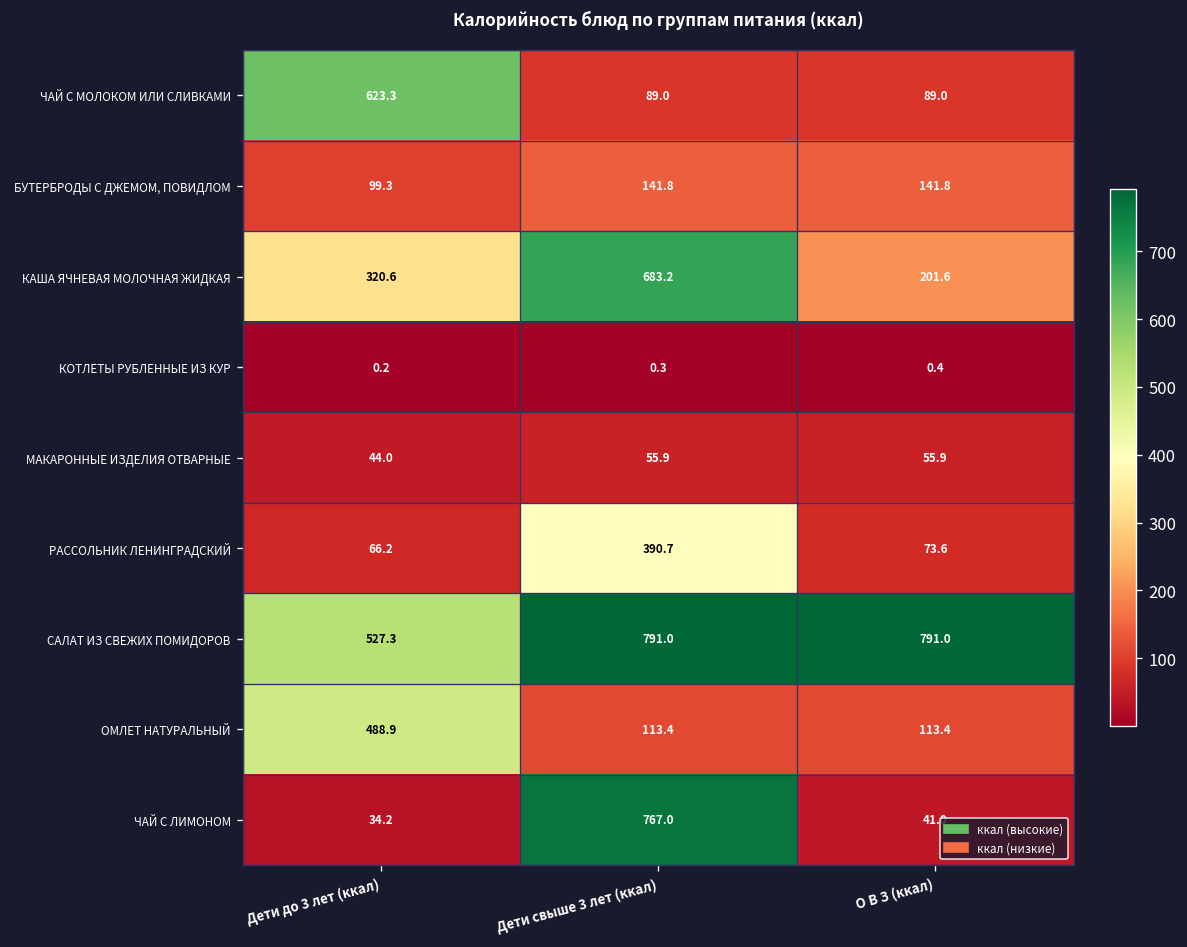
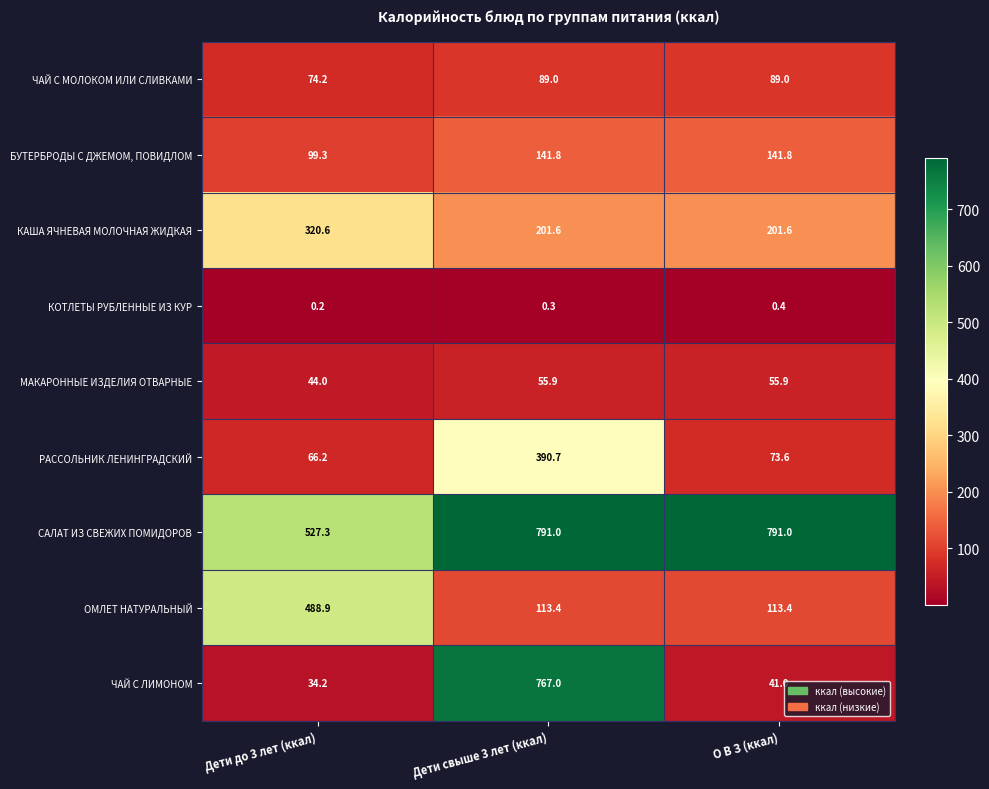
ЧАЙ С МОЛОКОМ ИЛИ СЛИВКАМИ, Дети до 3 лет (ккал): 623.3 -> 74.2
КАША ЯЧНЕВАЯ МОЛОЧНАЯ ЖИДКАЯ, Дети свыше 3 лет (ккал): 683.2 -> 201.6
